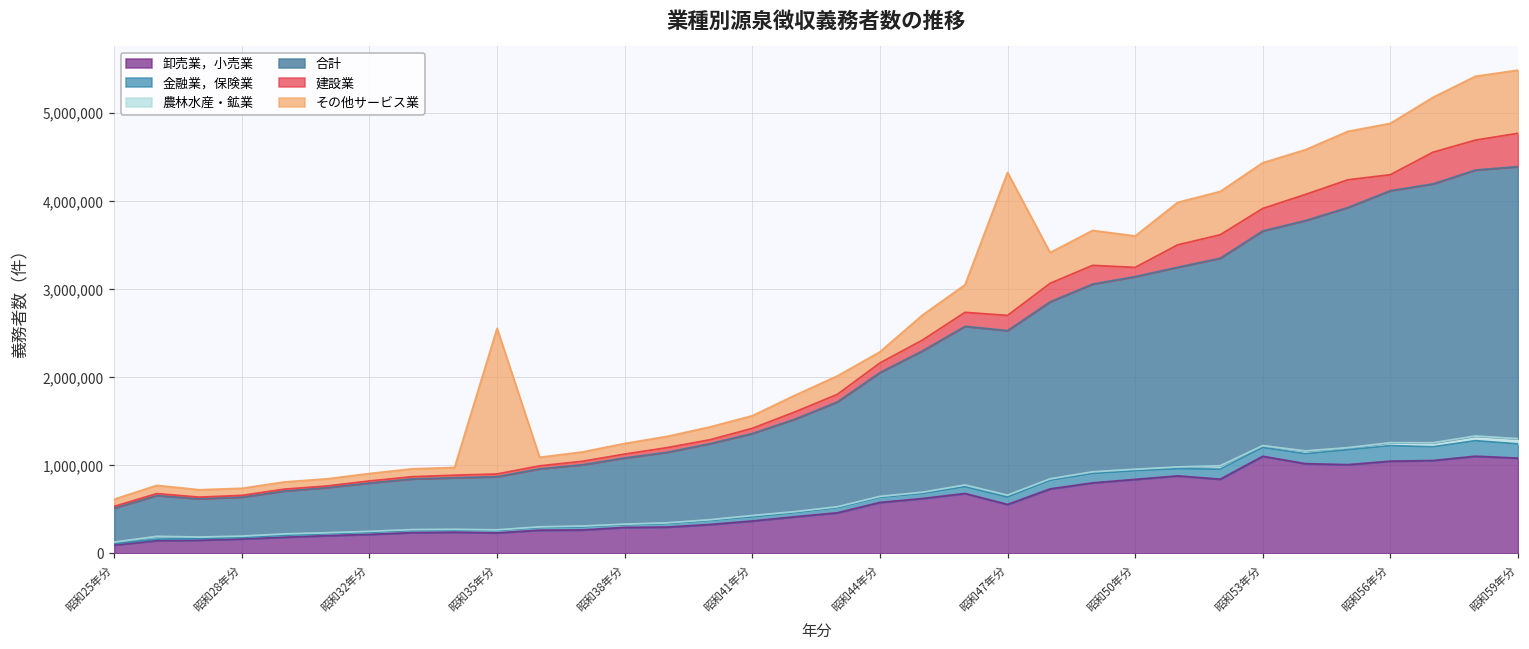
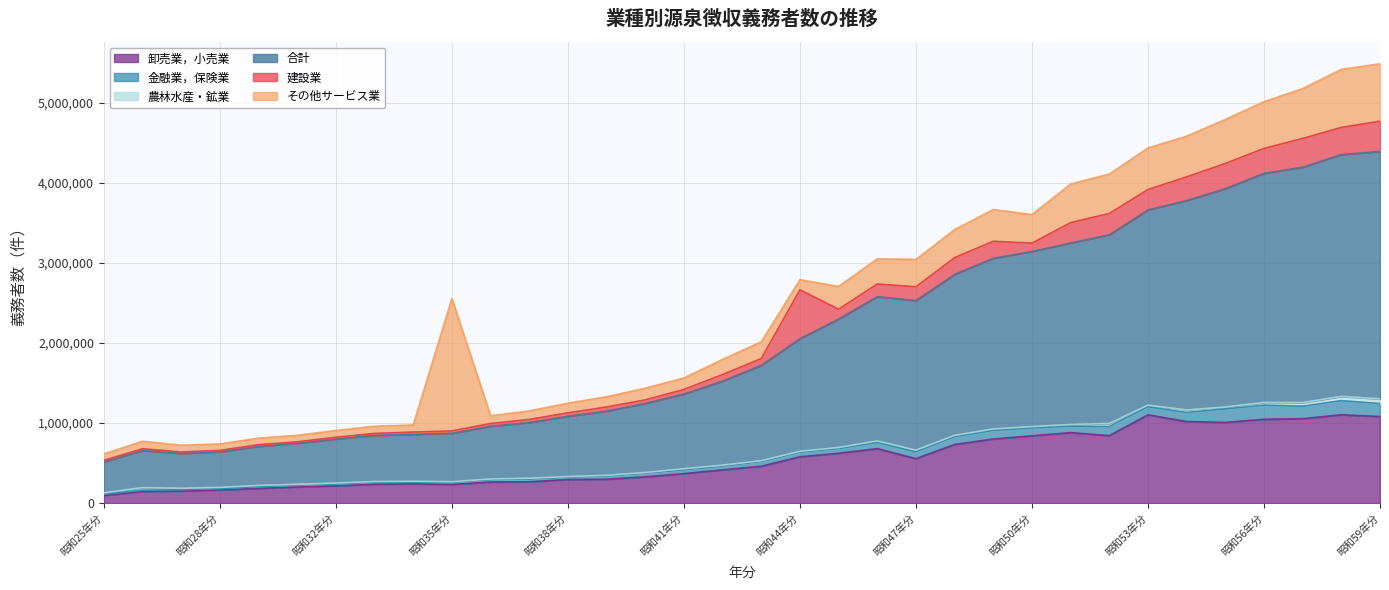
建設業, 昭和44年分: 100,000 -> 600,000
その他サービス業, 昭和47年分: 1,600,000 -> 300,000
建設業, 昭和56年分: 200,000 -> 300,000
